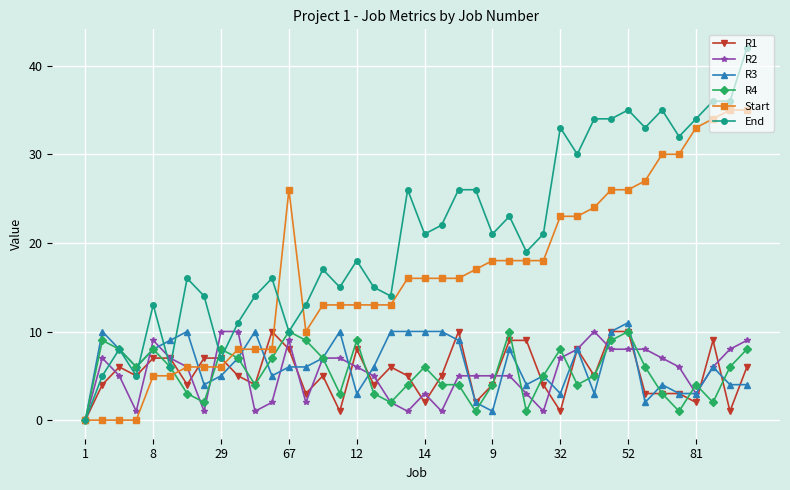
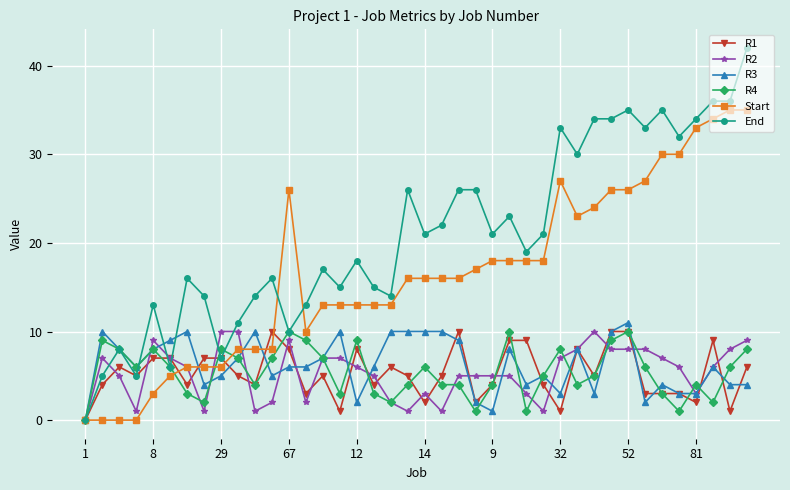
Start, 8: 5 -> 3
R3, 12: 3 -> 2
Start, 32: 23 -> 27
